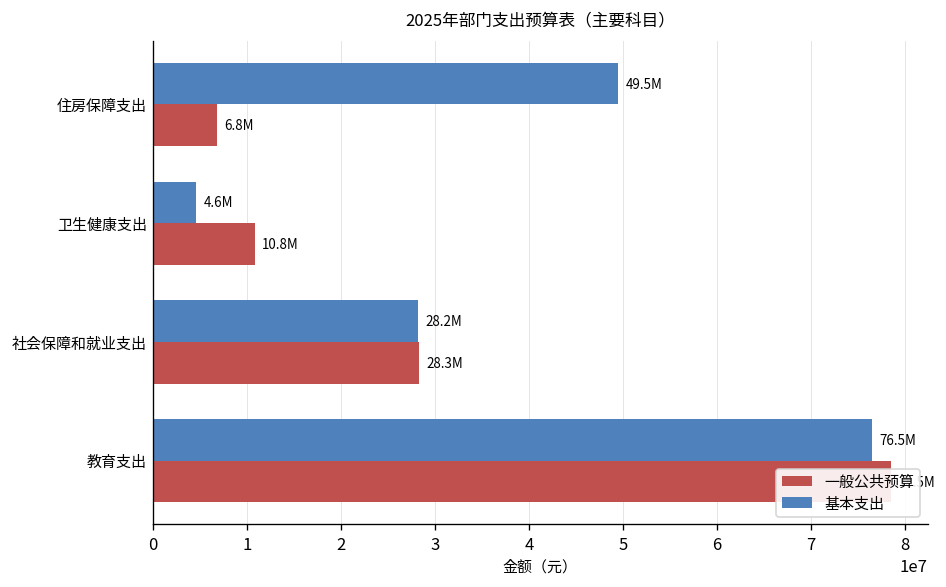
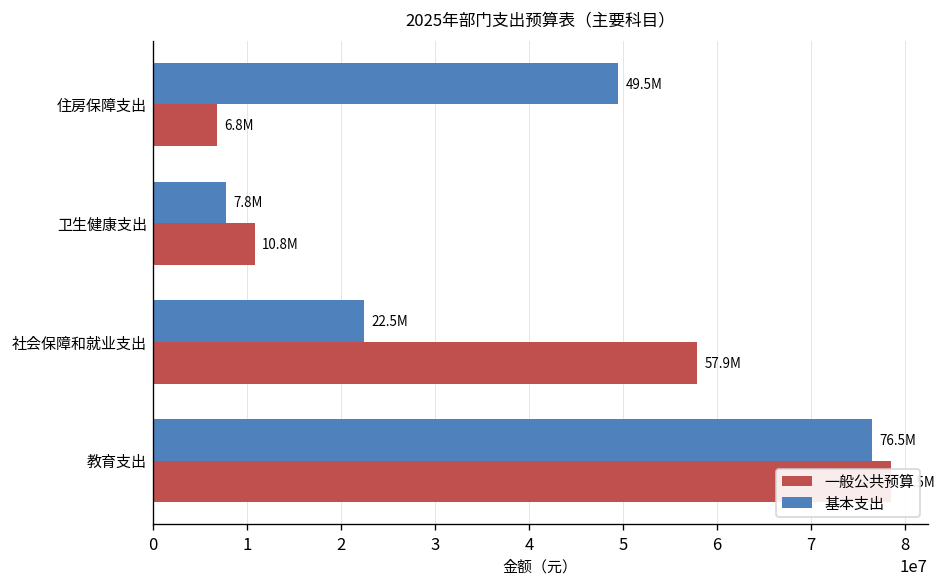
基本支出, 卫生健康支出: 4.6M -> 7.8M
基本支出, 社会保障和就业支出: 28.2M -> 22.5M
一般公共预算, 社会保障和就业支出: 28.3M -> 57.9M
